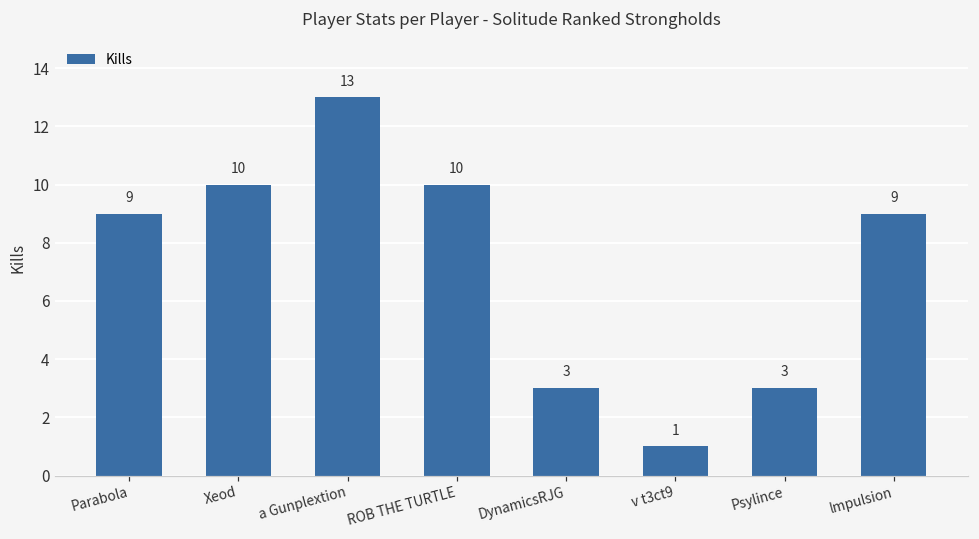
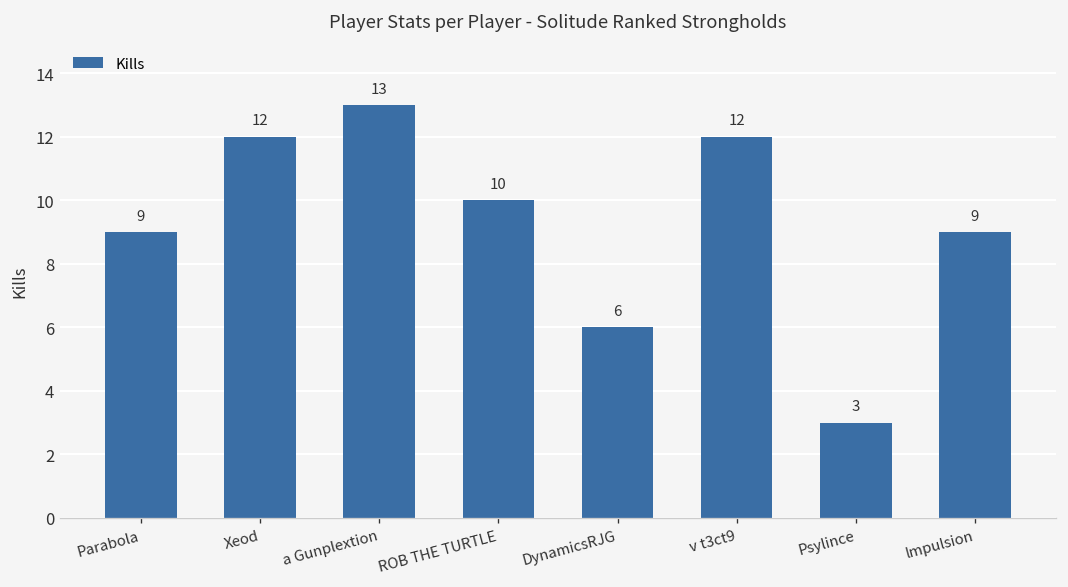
Xeod: 10 -> 12
DynamicsRJG: 3 -> 6
v t3ct9: 1 -> 12
